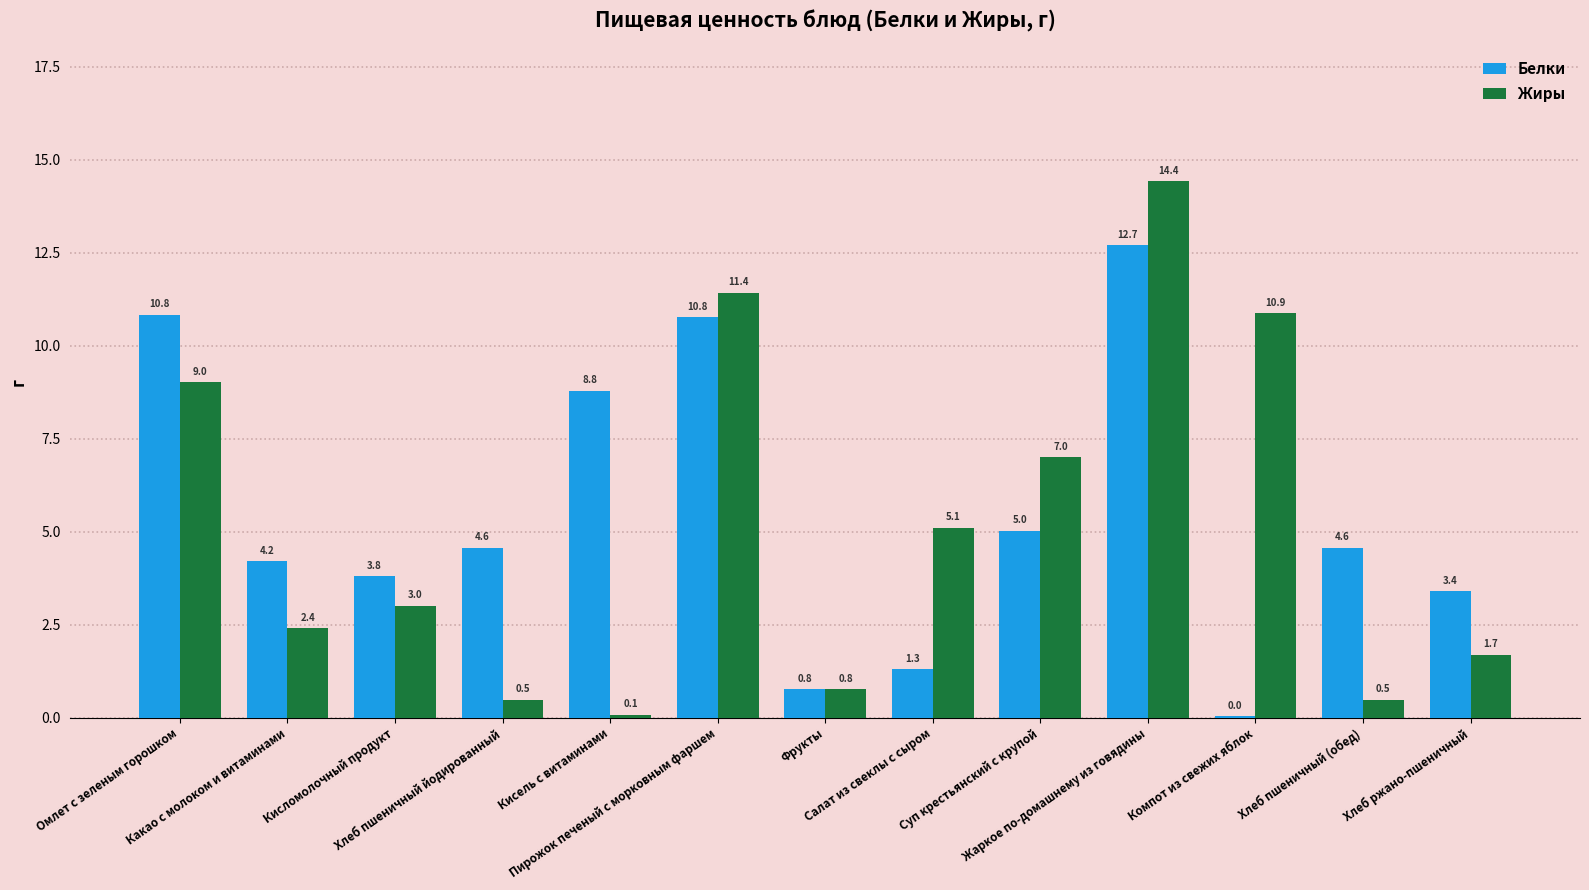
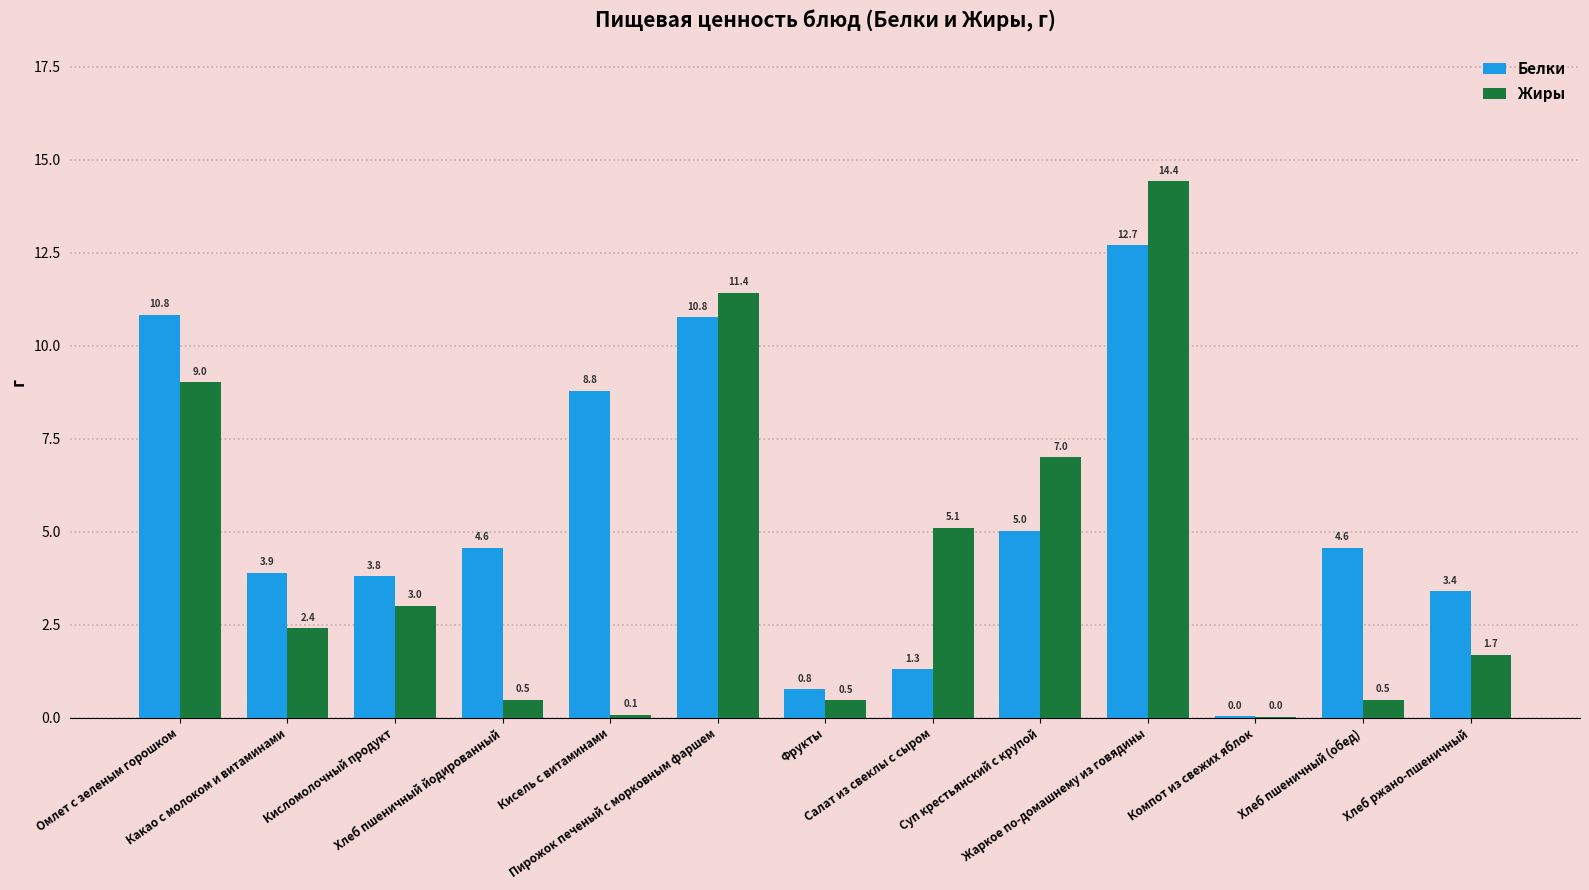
Белки, Какао с молоком и витаминами: 4.2 -> 3.9
Жиры, Фрукты: 0.8 -> 0.5
Жиры, Компот из свежих яблок: 10.9 -> 0.0
